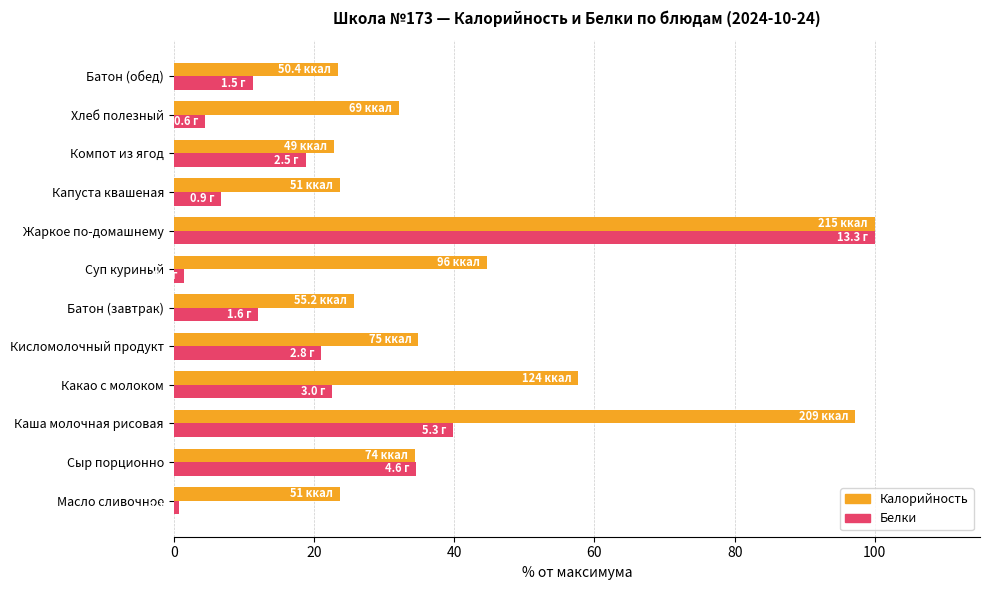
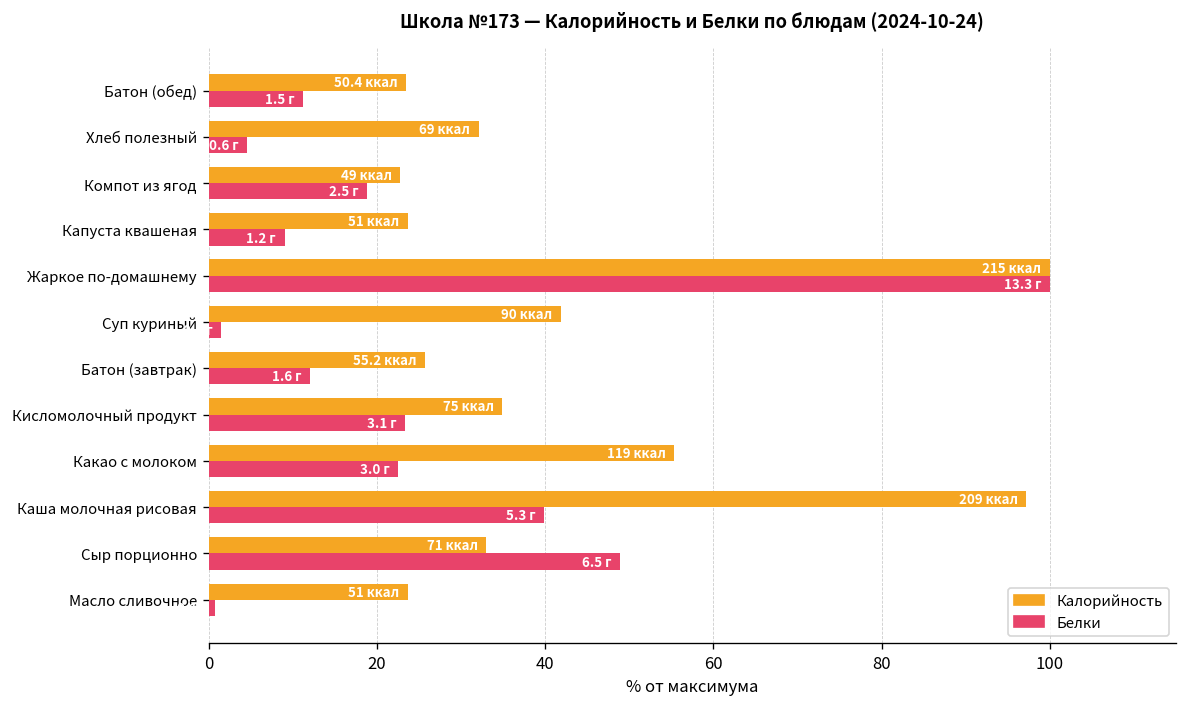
Белки, Капуста квашеная: 0.9 -> 1.2
Калорийность, Суп куриный: 96 -> 90
Белки, Кисломолочный продукт: 2.8 -> 3.1
Калорийность, Какао с молоком: 124 -> 119
Калорийность, Сыр порционно: 74 -> 71
Белки, Сыр порционно: 4.6 -> 6.5
